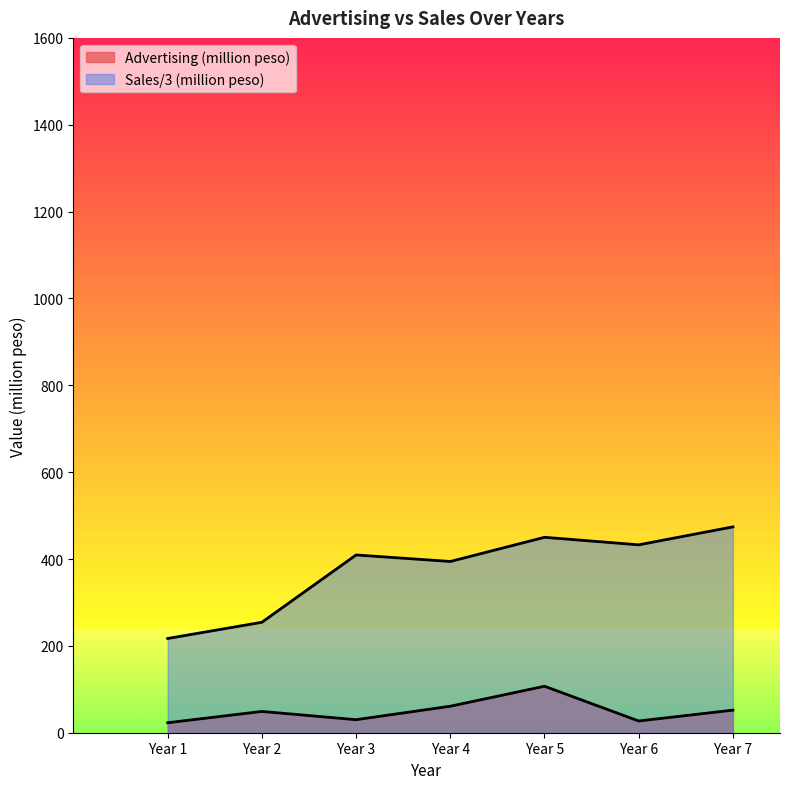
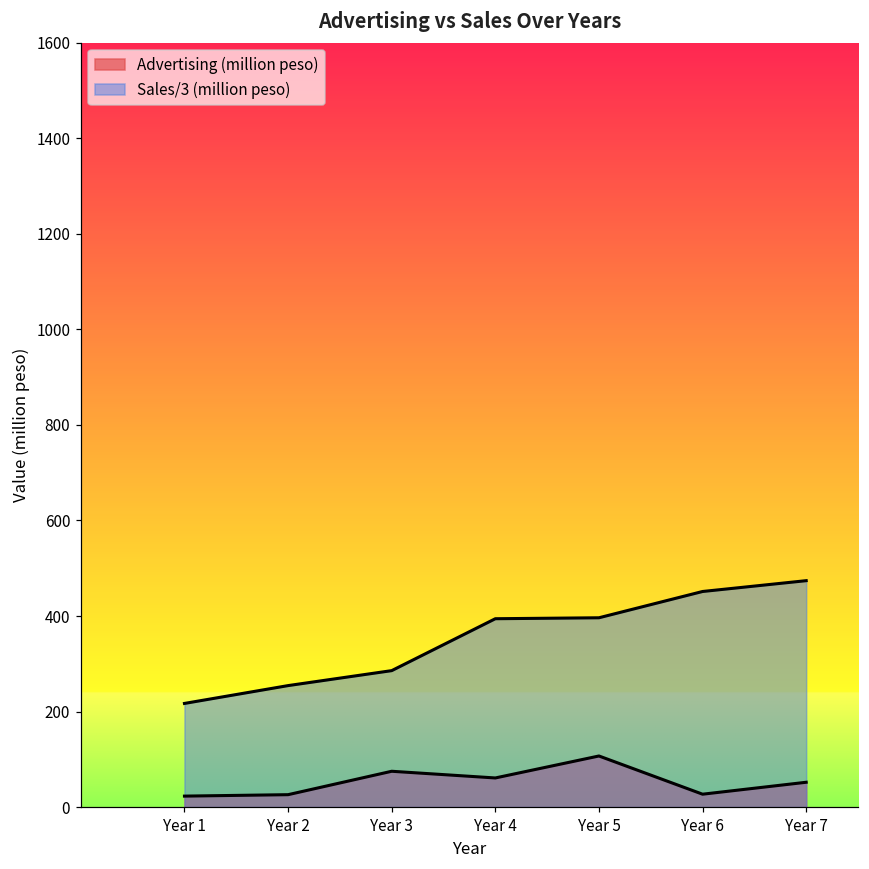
Advertising (million peso), Year 2: 50 -> 30
Advertising (million peso), Year 3: 30 -> 80
Sales/3 (million peso), Year 3: 410 -> 290
Sales/3 (million peso), Year 5: 450 -> 400
Sales/3 (million peso), Year 6: 430 -> 450
